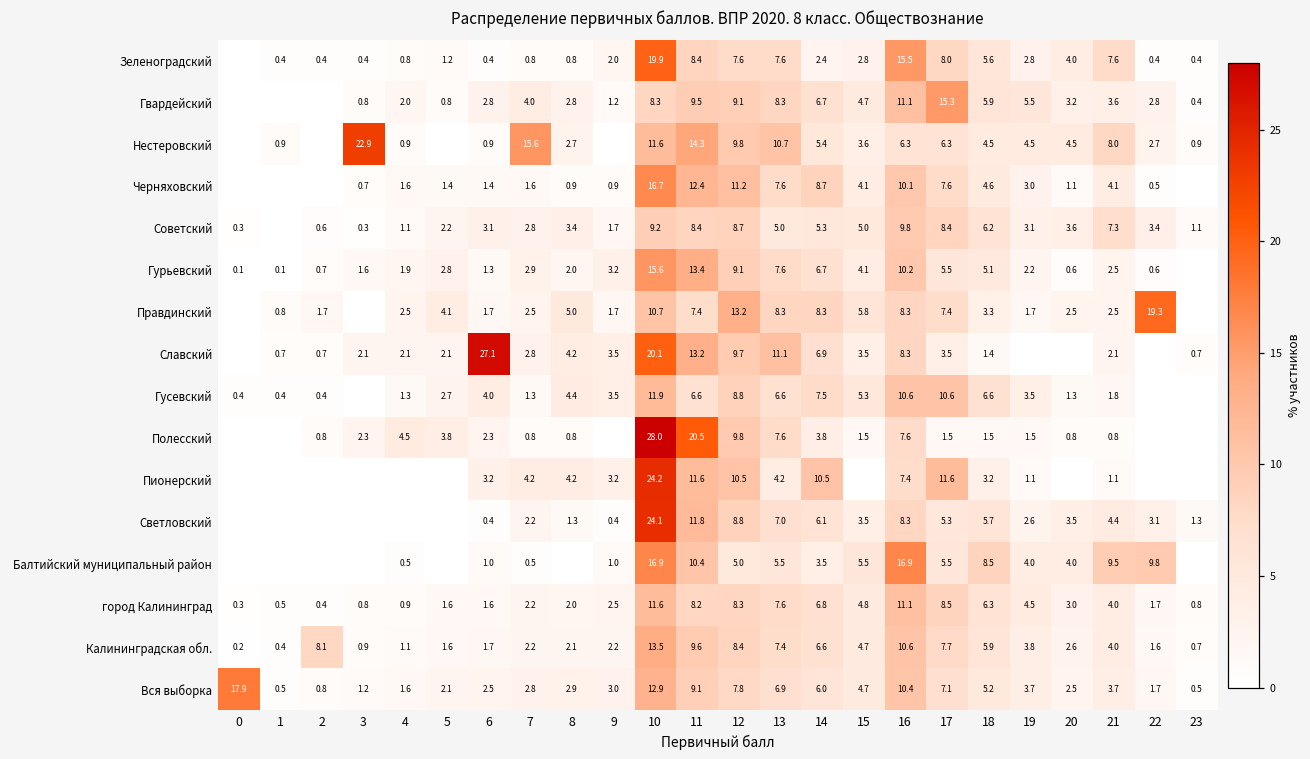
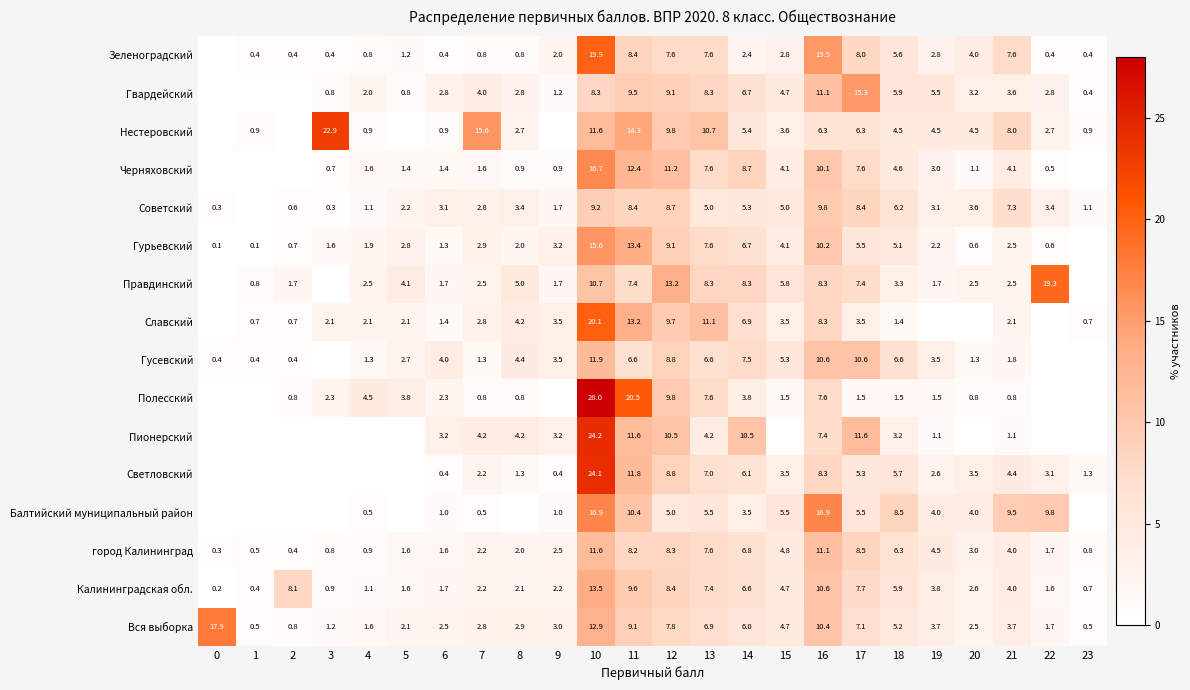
Славский, 6: 27.1 -> 1.4
